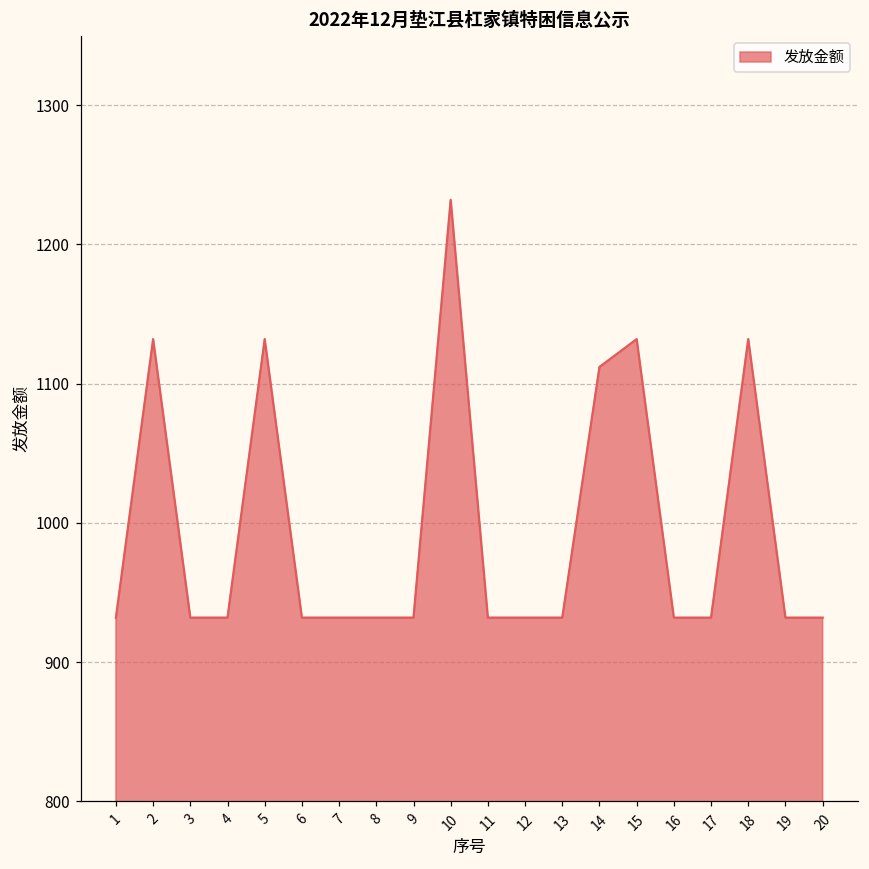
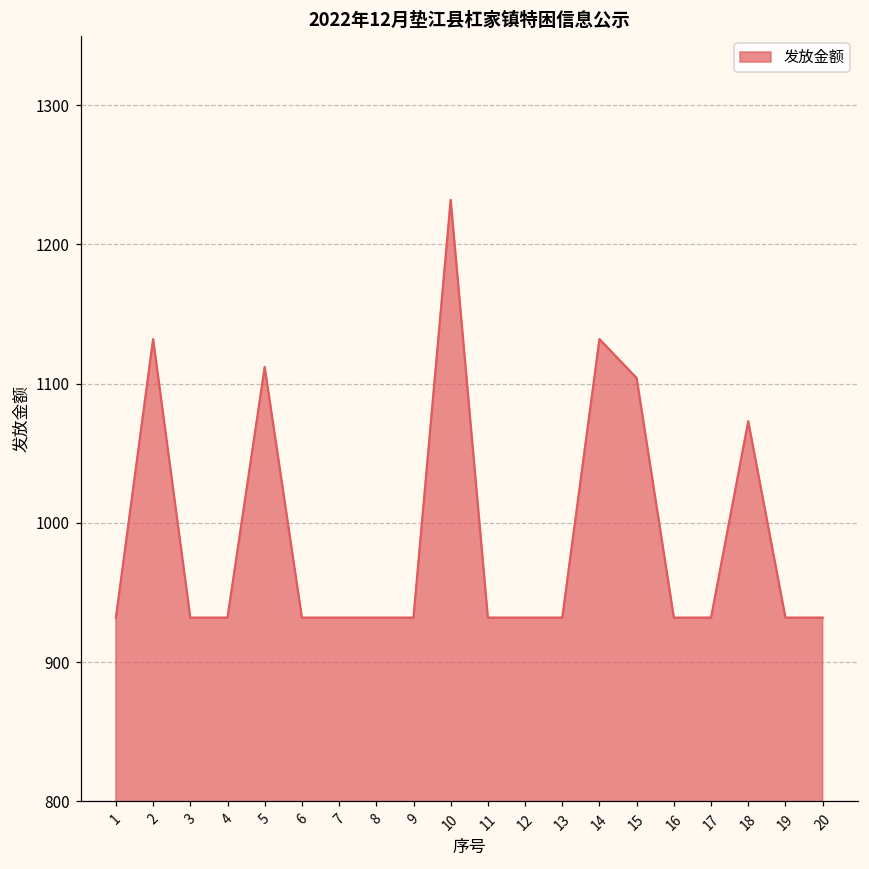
5: 1132 -> 1112
14: 1112 -> 1132
15: 1132 -> 1104
18: 1132 -> 1073
